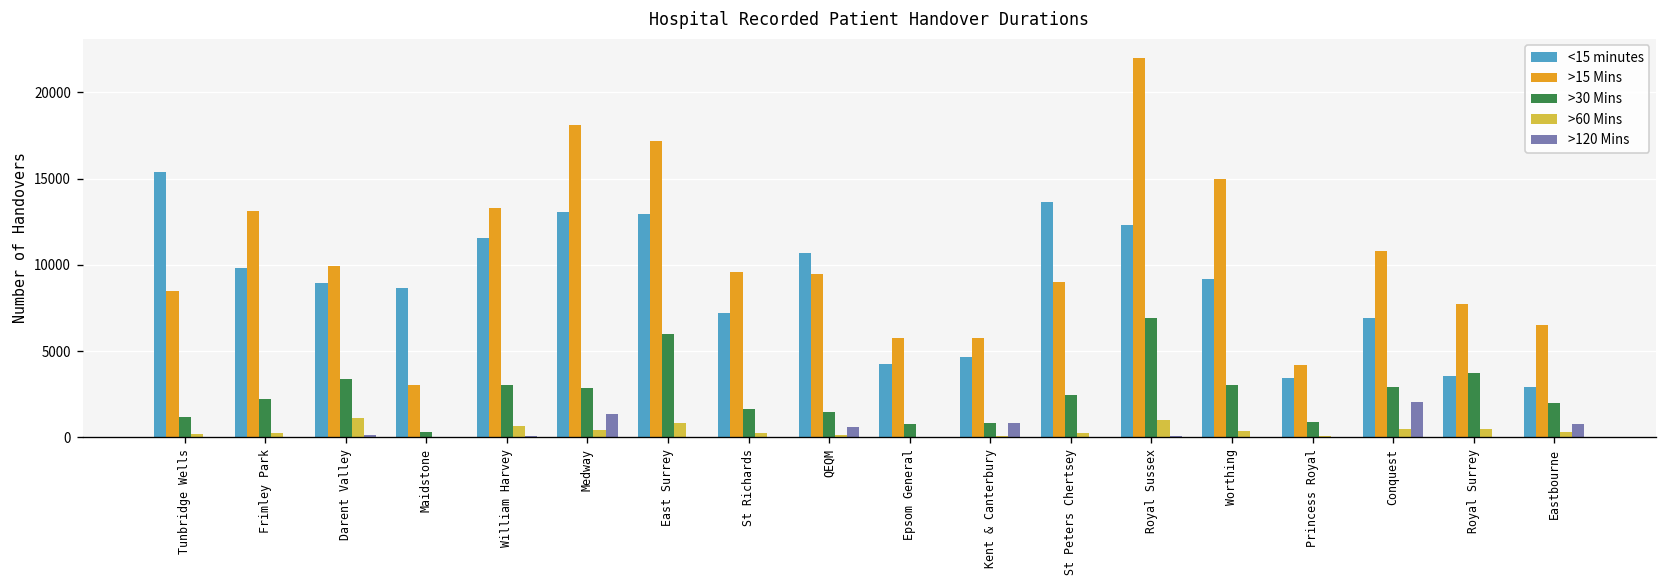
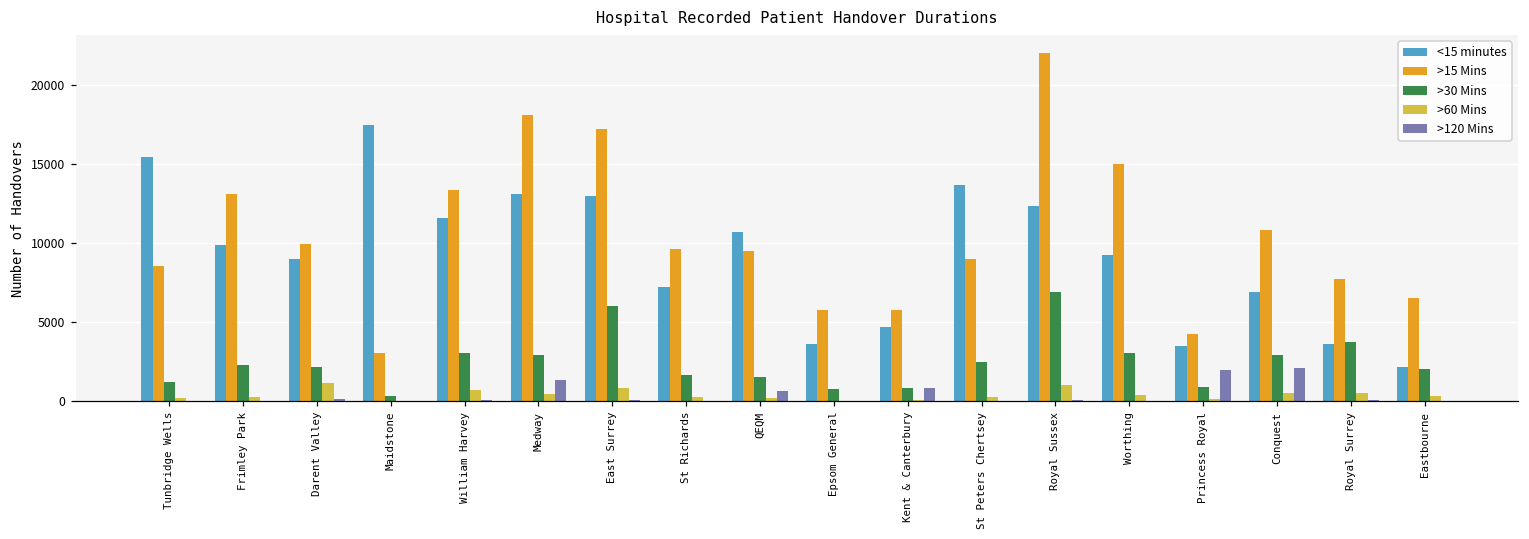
>30 Mins, Darent Valley: 3400 -> 2100
<15 minutes, Maidstone: 8700 -> 17500
<15 minutes, Epsom General: 4300 -> 3600
>120 Mins, Princess Royal: 0 -> 2000
<15 minutes, Eastbourne: 2900 -> 2200
>120 Mins, Eastbourne: 800 -> 0
